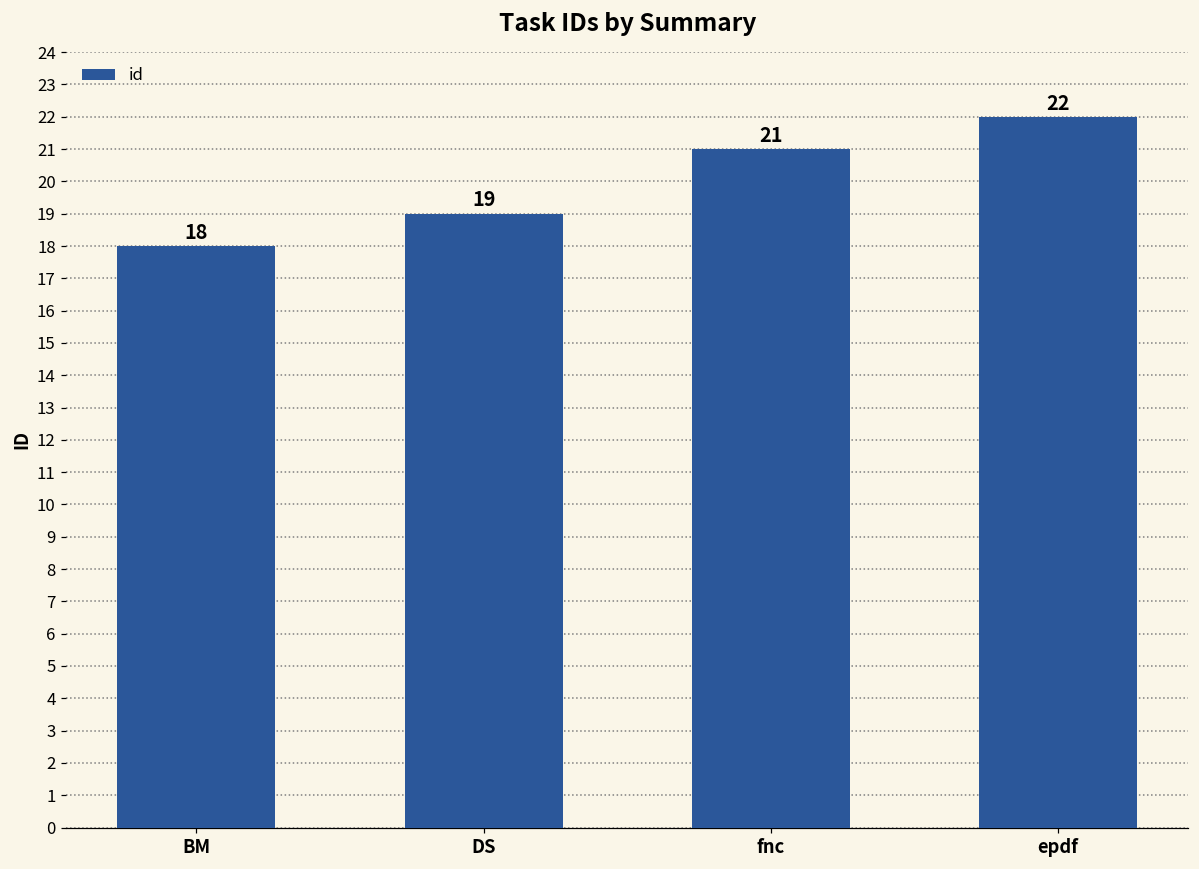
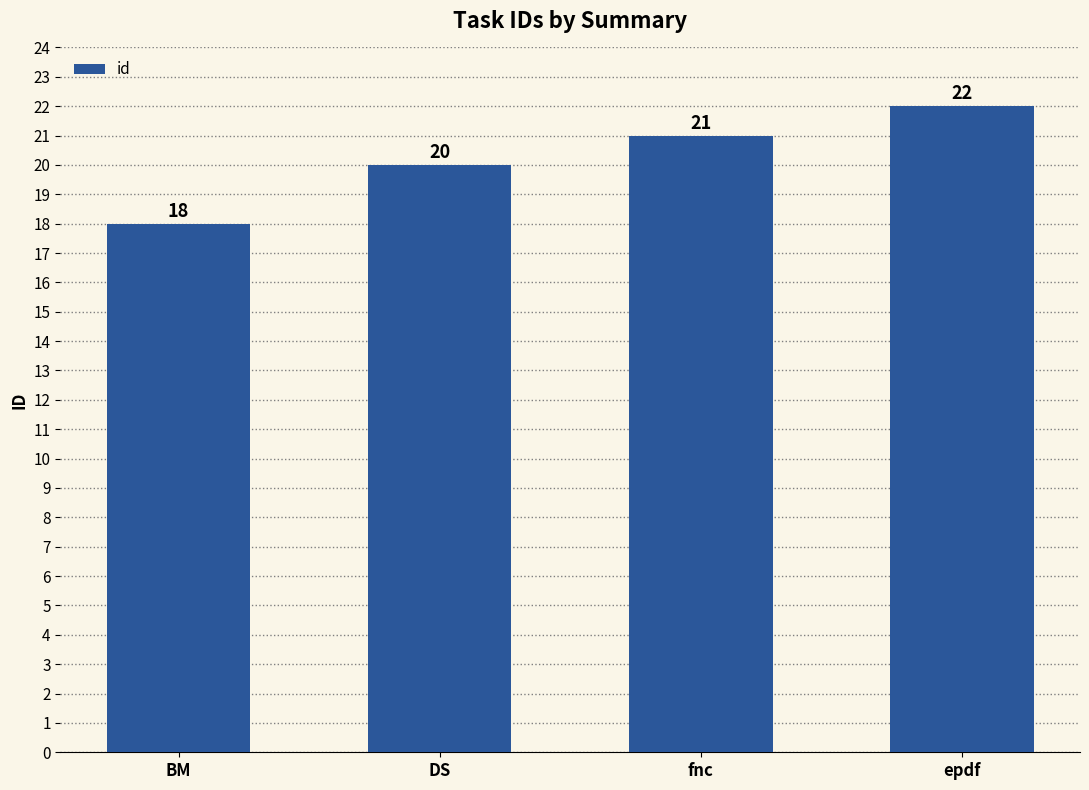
DS: 19 -> 20
